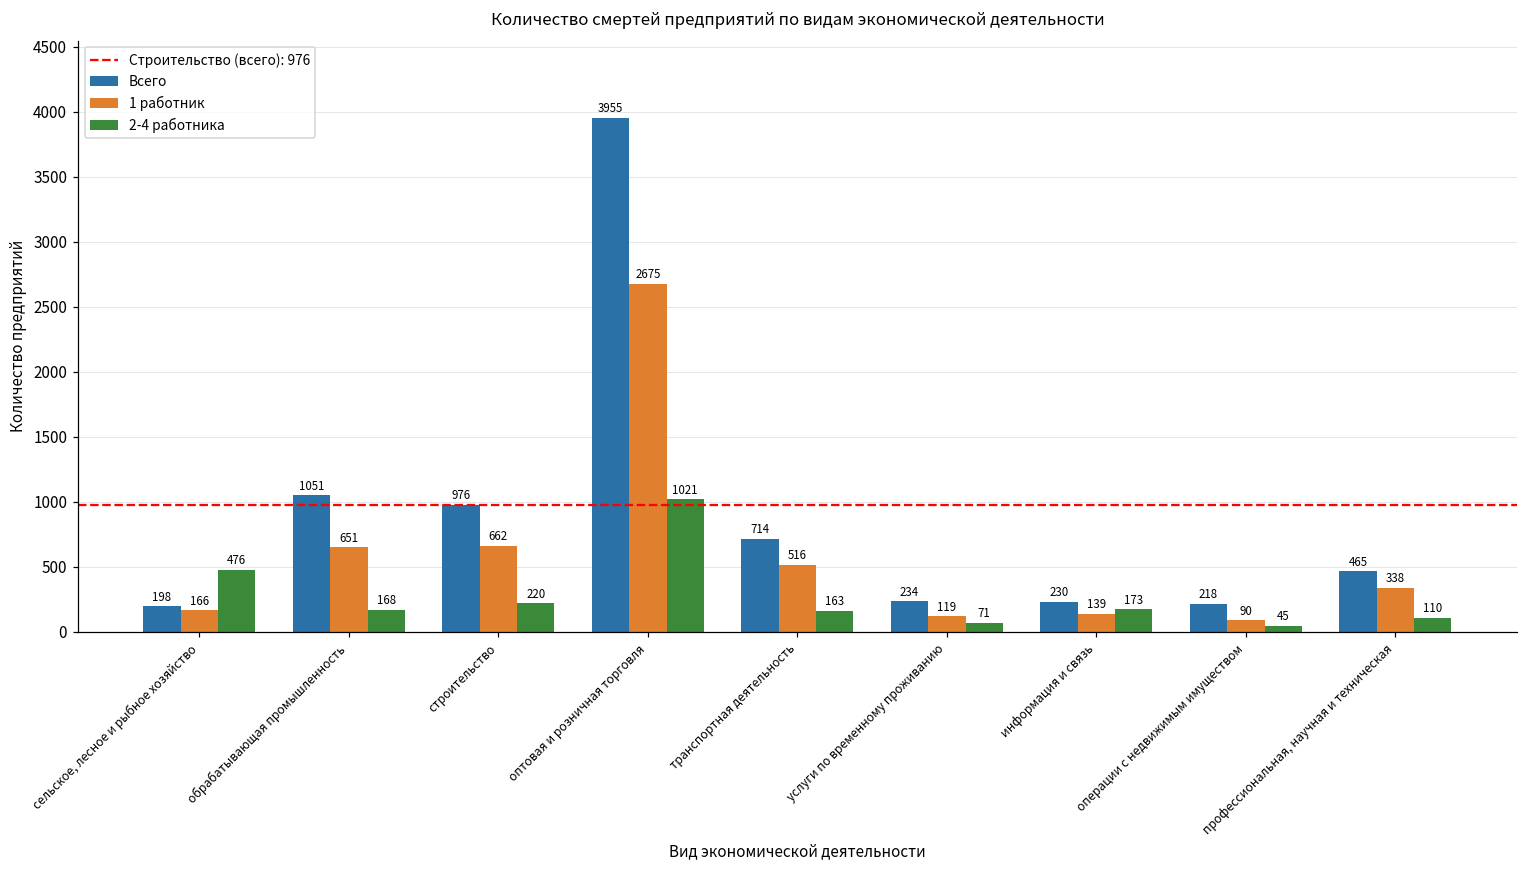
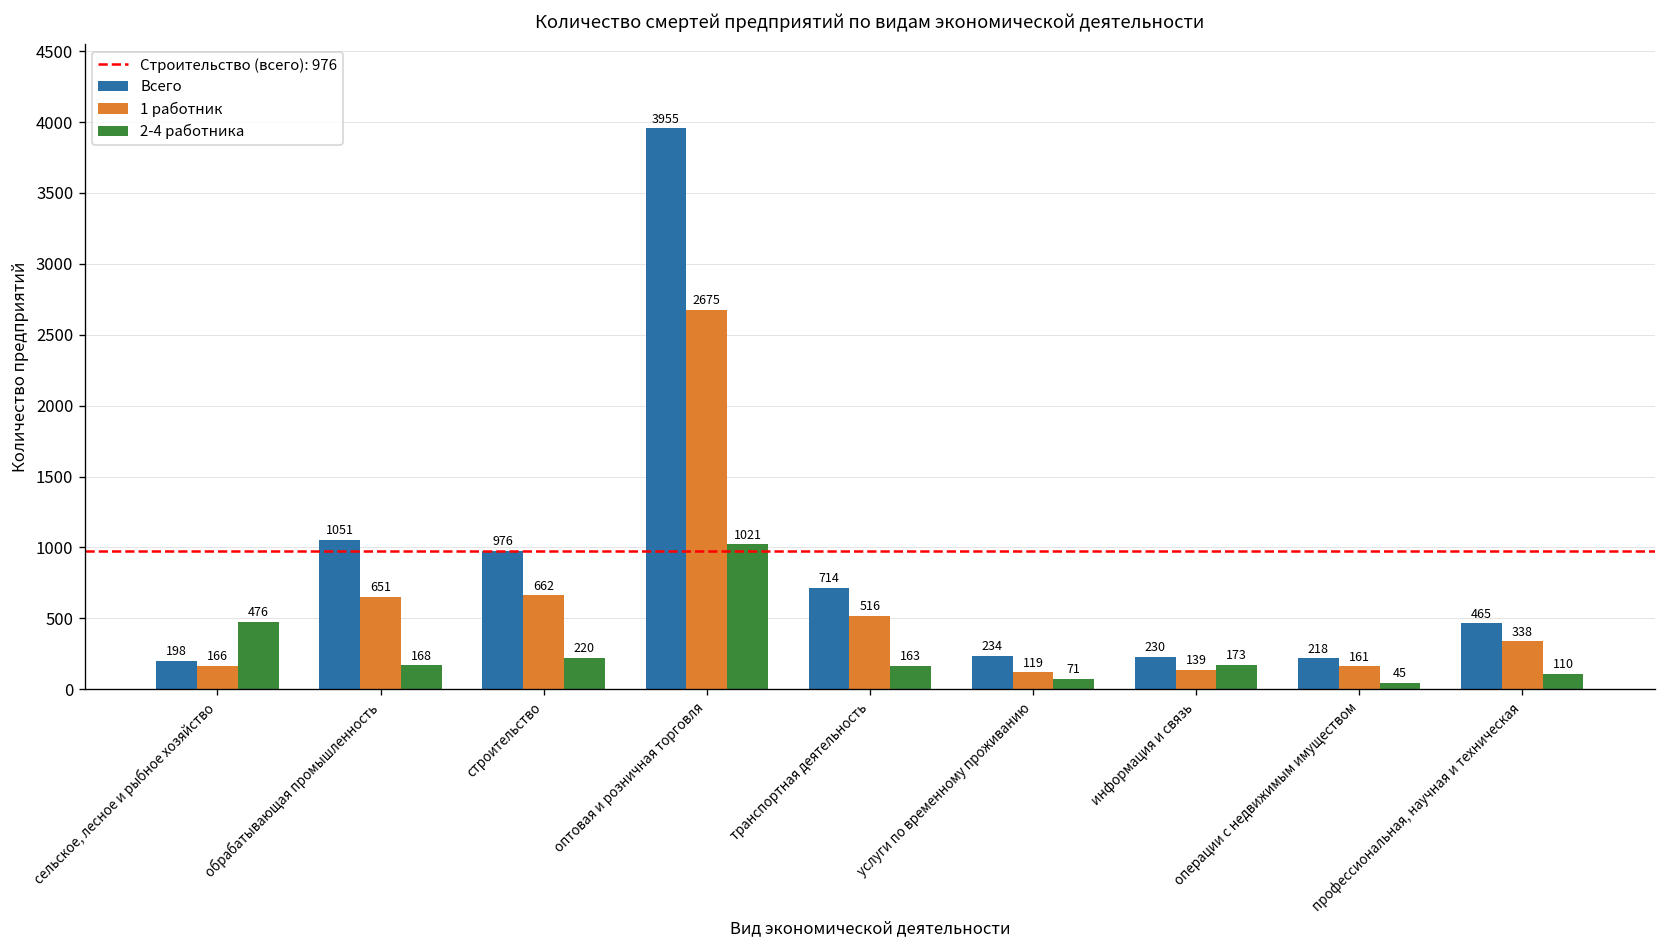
1 работник, операции с недвижимым имуществом: 90 -> 161
